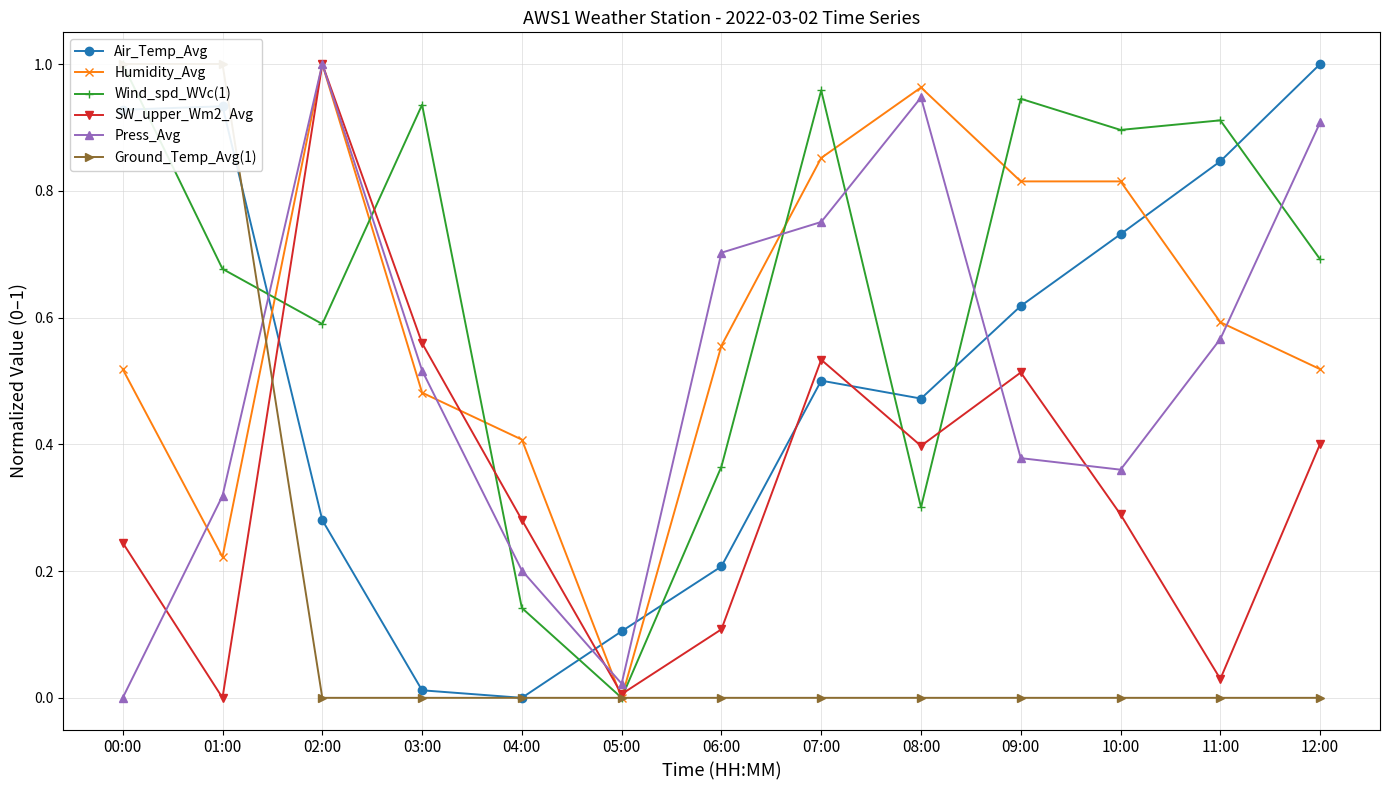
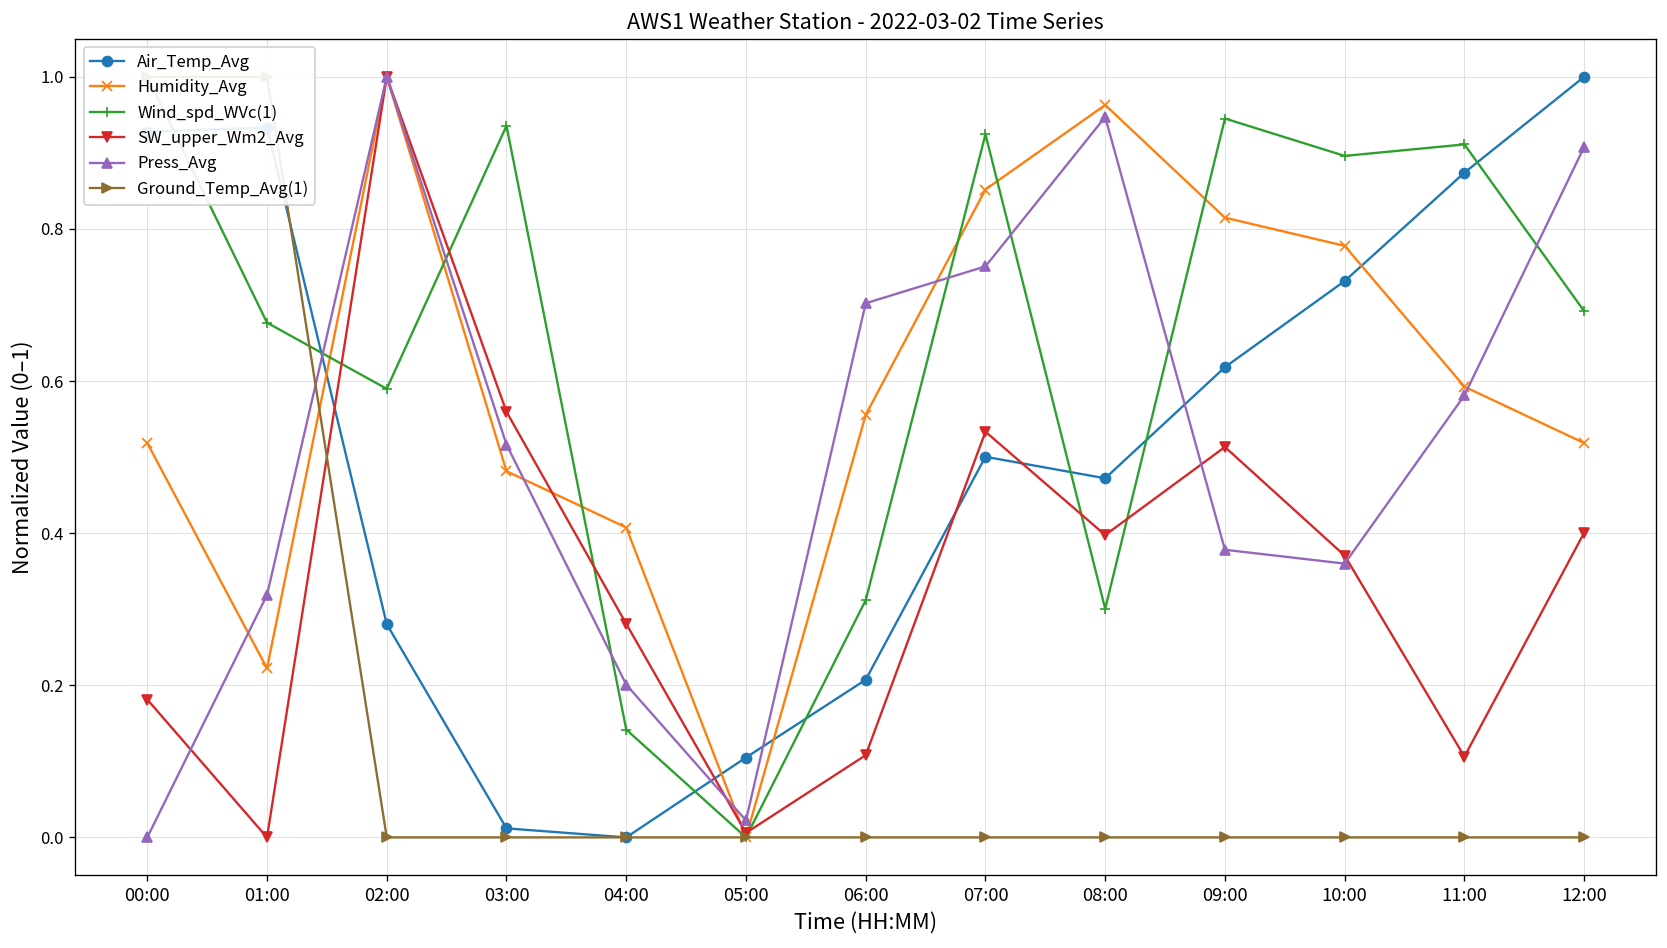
SW_upper_Wm2_Avg, 00:00: 0.24 -> 0.18
Wind_spd_WVc(1), 06:00: 0.36 -> 0.31
Wind_spd_WVc(1), 07:00: 0.96 -> 0.92
Humidity_Avg, 10:00: 0.81 -> 0.78
SW_upper_Wm2_Avg, 10:00: 0.29 -> 0.37
Air_Temp_Avg, 11:00: 0.85 -> 0.87
SW_upper_Wm2_Avg, 11:00: 0.03 -> 0.11
Press_Avg, 11:00: 0.57 -> 0.58
